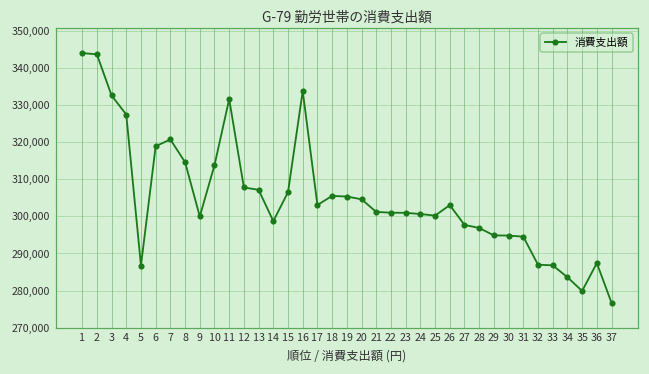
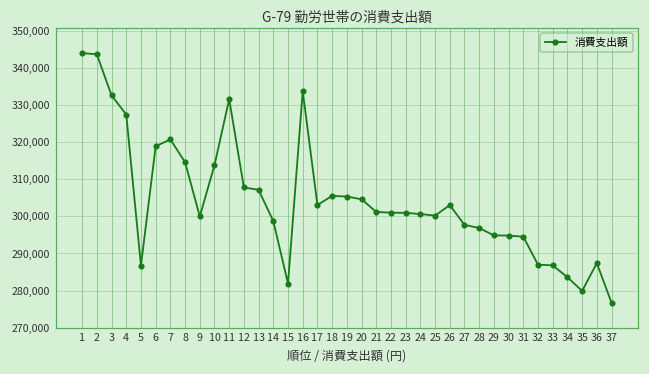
15: 307,000 -> 282,000
